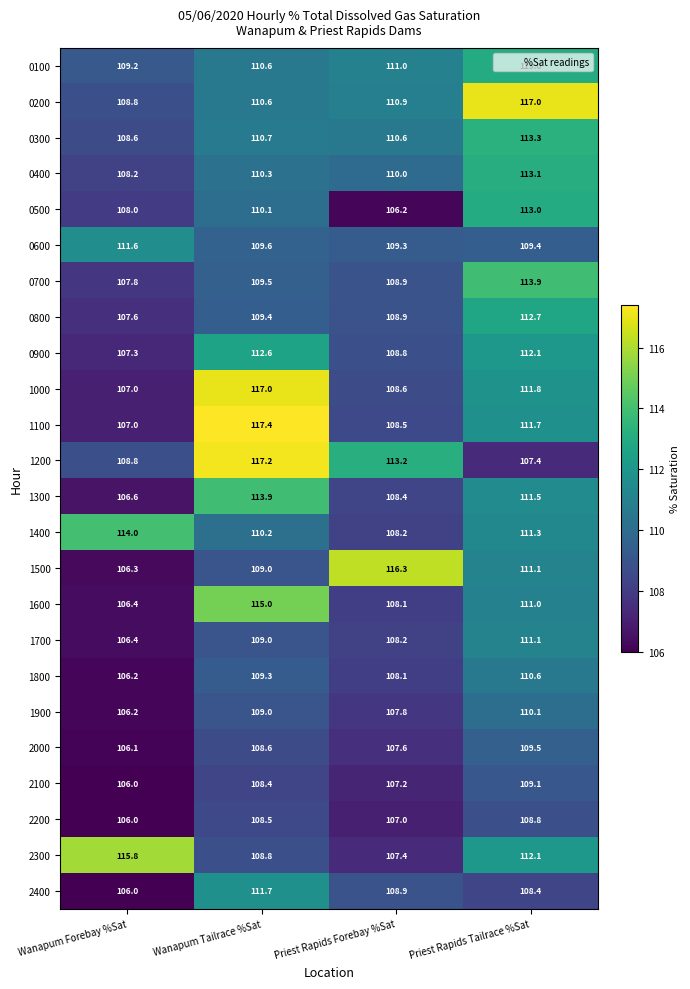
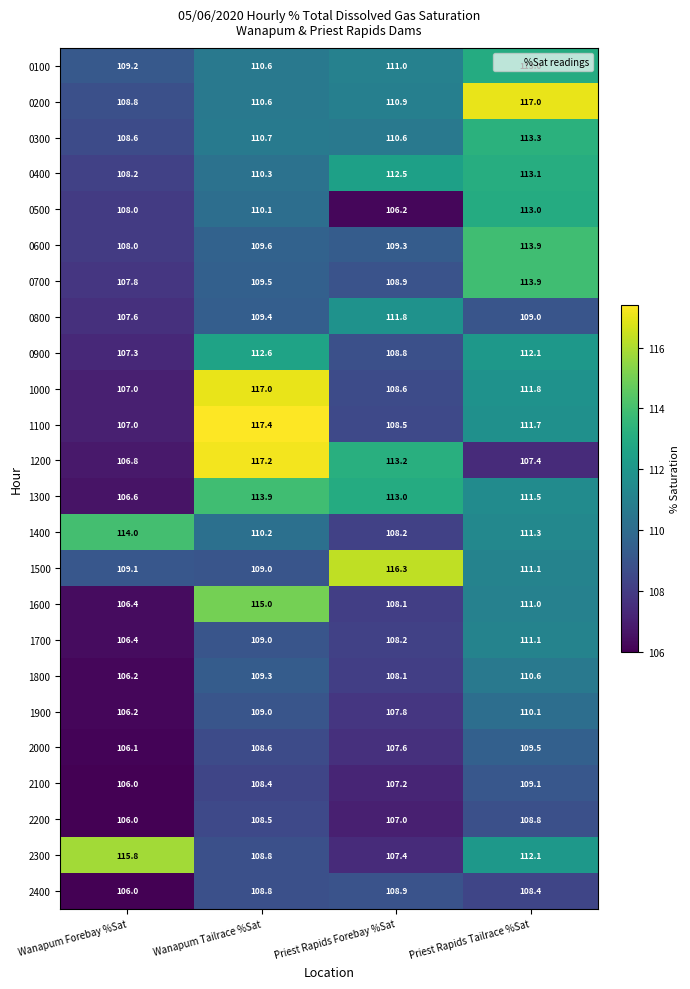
0400, Priest Rapids Forebay %Sat: 110.0 -> 112.5
0600, Wanapum Forebay %Sat: 111.6 -> 108.0
0600, Priest Rapids Tailrace %Sat: 109.4 -> 113.9
0800, Priest Rapids Forebay %Sat: 108.9 -> 111.8
0800, Priest Rapids Tailrace %Sat: 112.7 -> 109.0
1200, Wanapum Forebay %Sat: 108.8 -> 106.8
1300, Priest Rapids Forebay %Sat: 108.4 -> 113.0
1500, Wanapum Forebay %Sat: 106.3 -> 109.1
2400, Wanapum Tailrace %Sat: 111.7 -> 108.8
